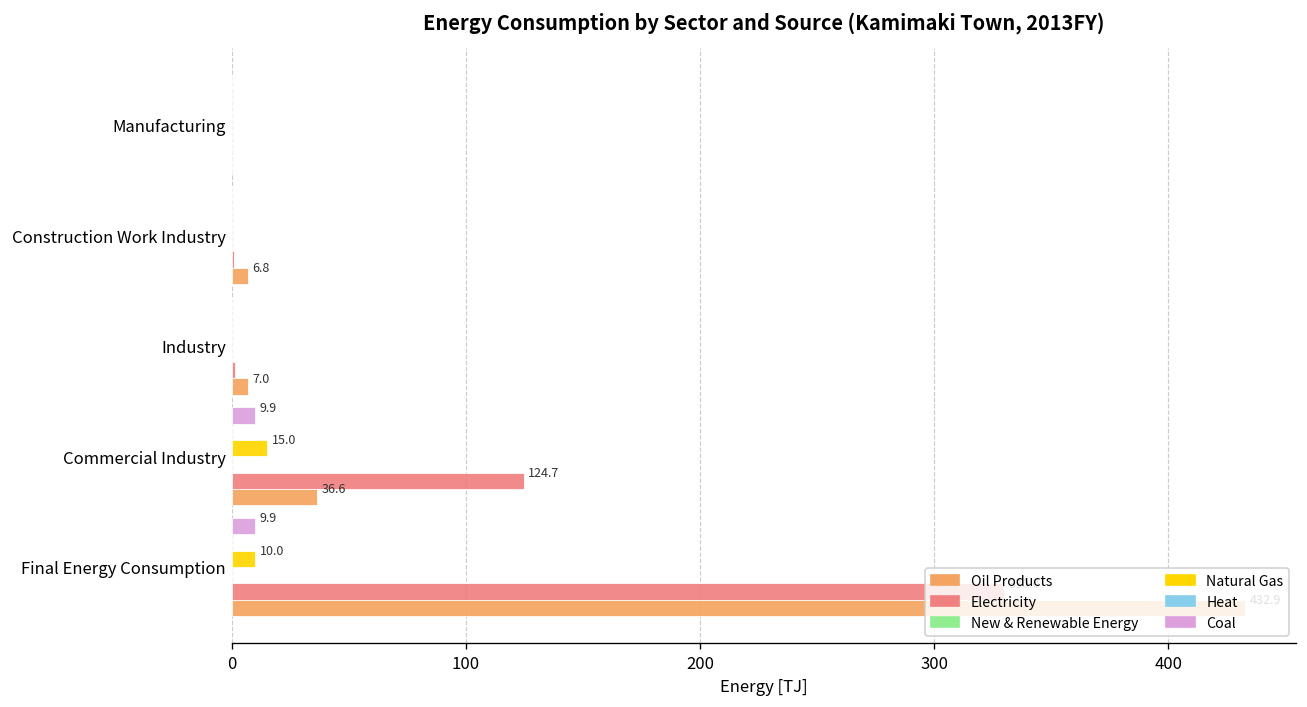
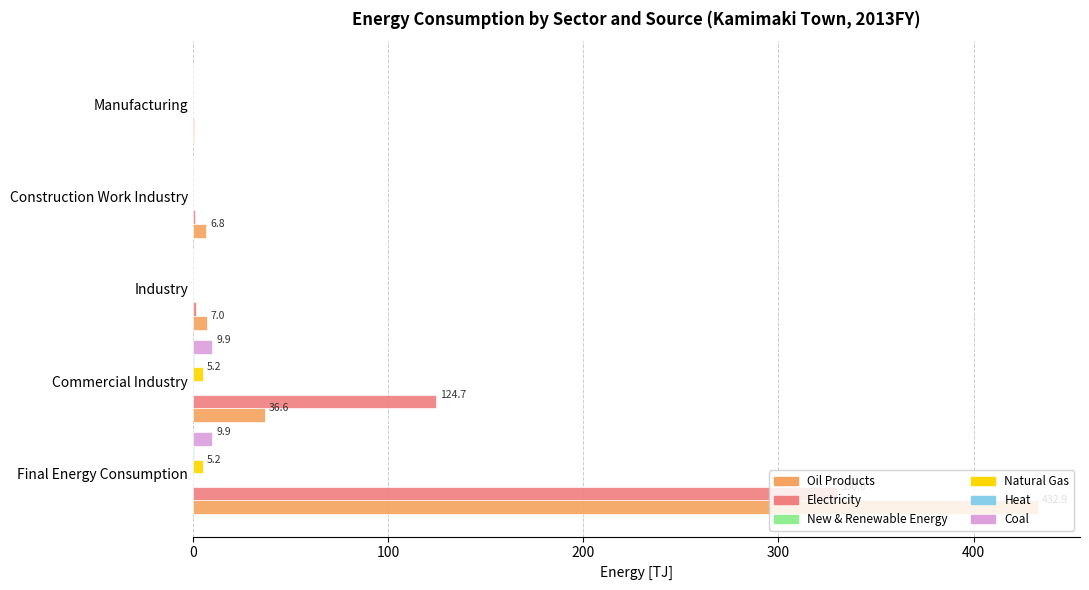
Natural Gas, Commercial Industry: 15.0 -> 5.2
Natural Gas, Final Energy Consumption: 10.0 -> 5.2
